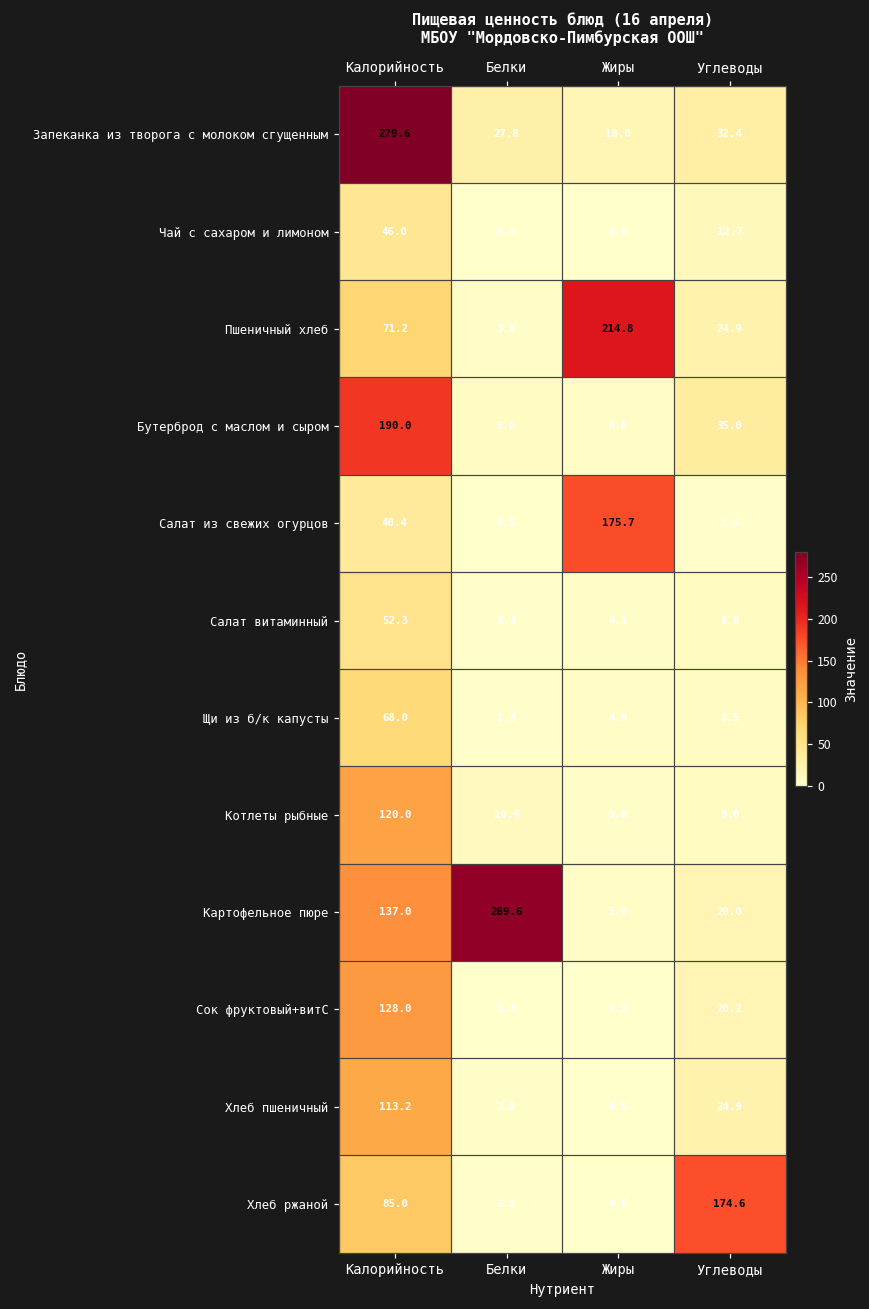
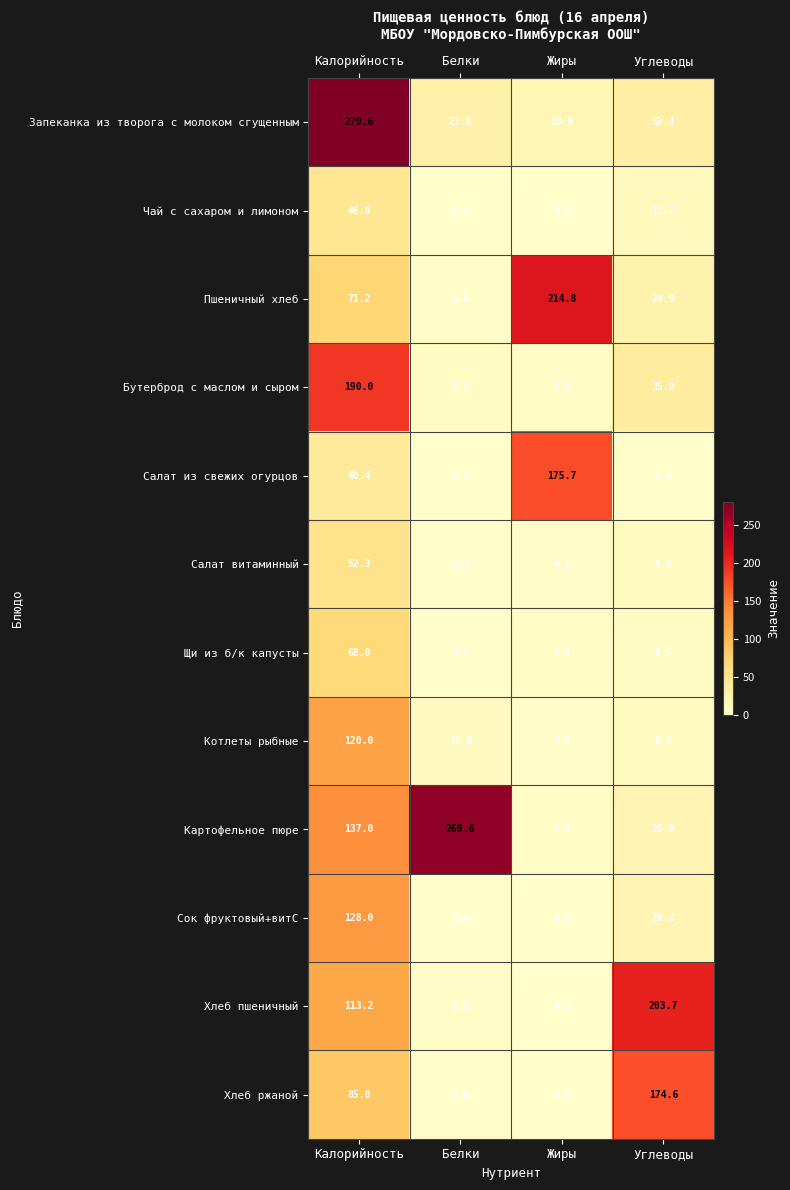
Хлеб пшеничный, Углеводы: 24.9 -> 203.7
